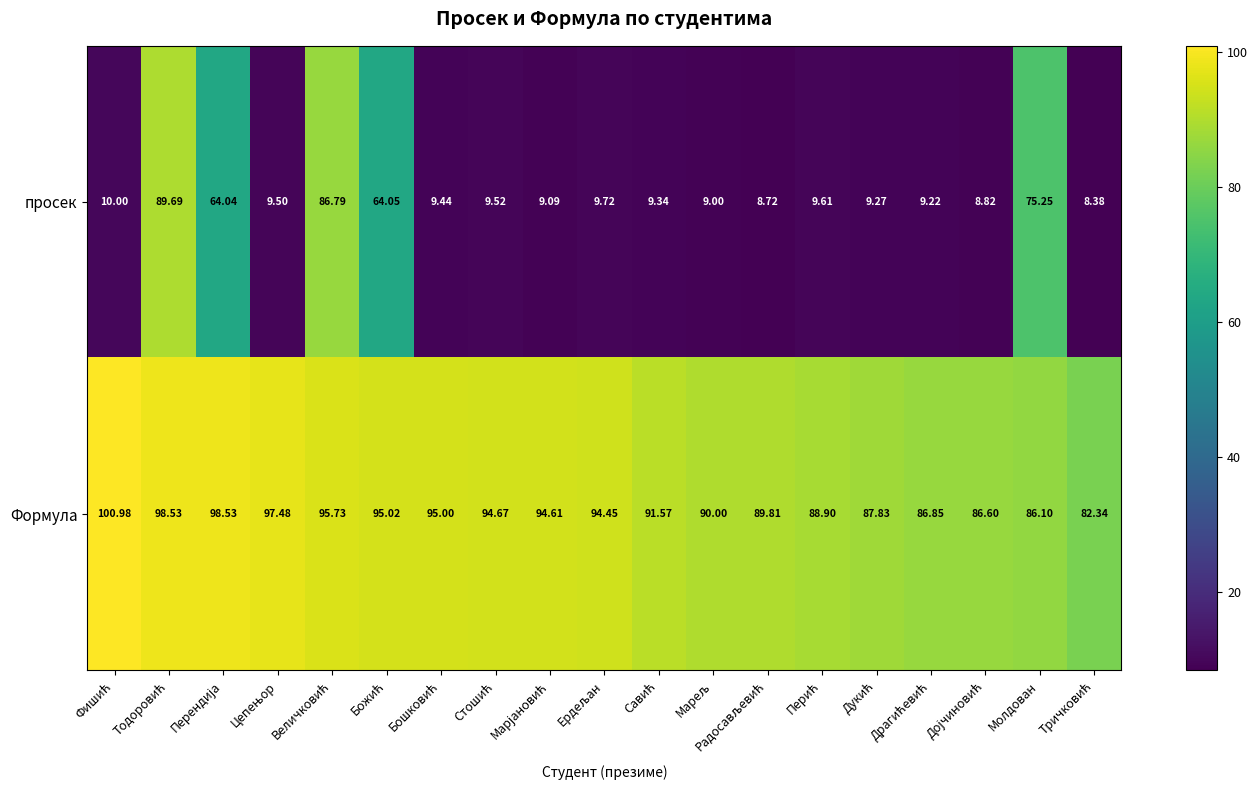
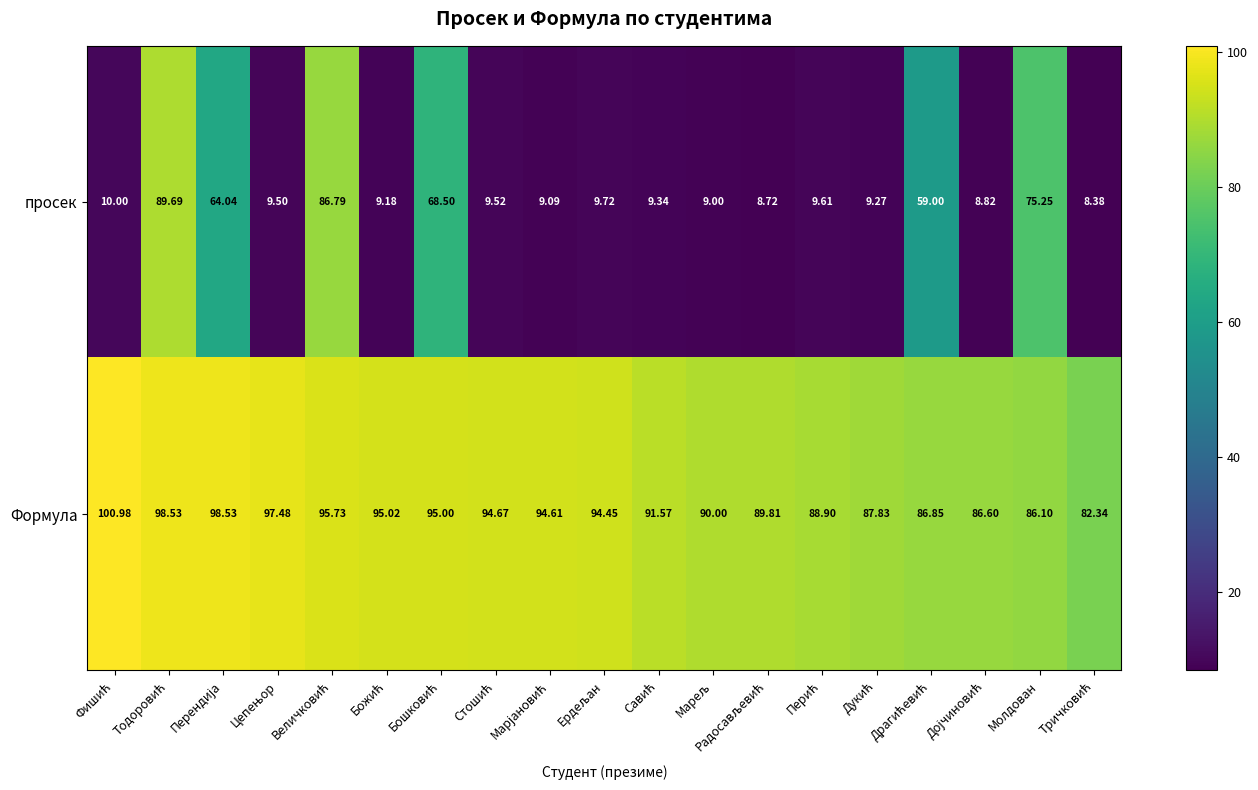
просек, Божић: 64.05 -> 9.18
просек, Бошковић: 9.44 -> 68.50
просек, Драгићевић: 9.22 -> 59.00
